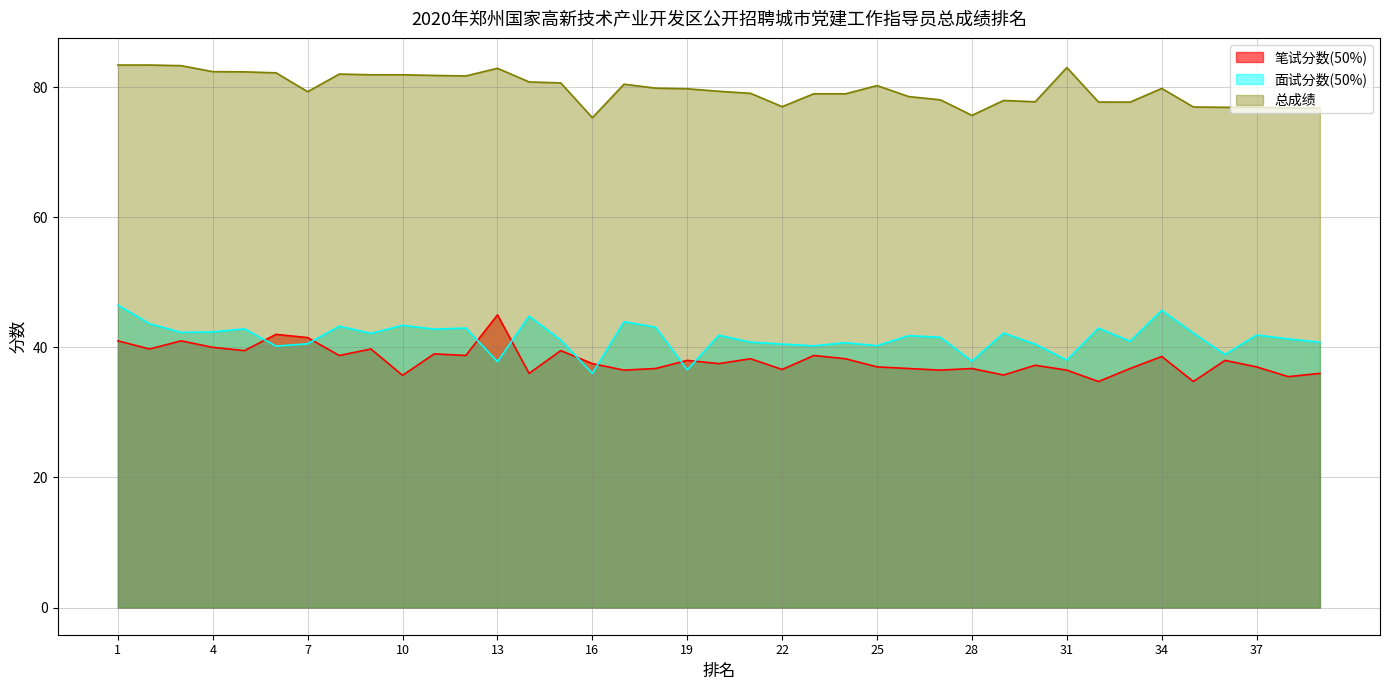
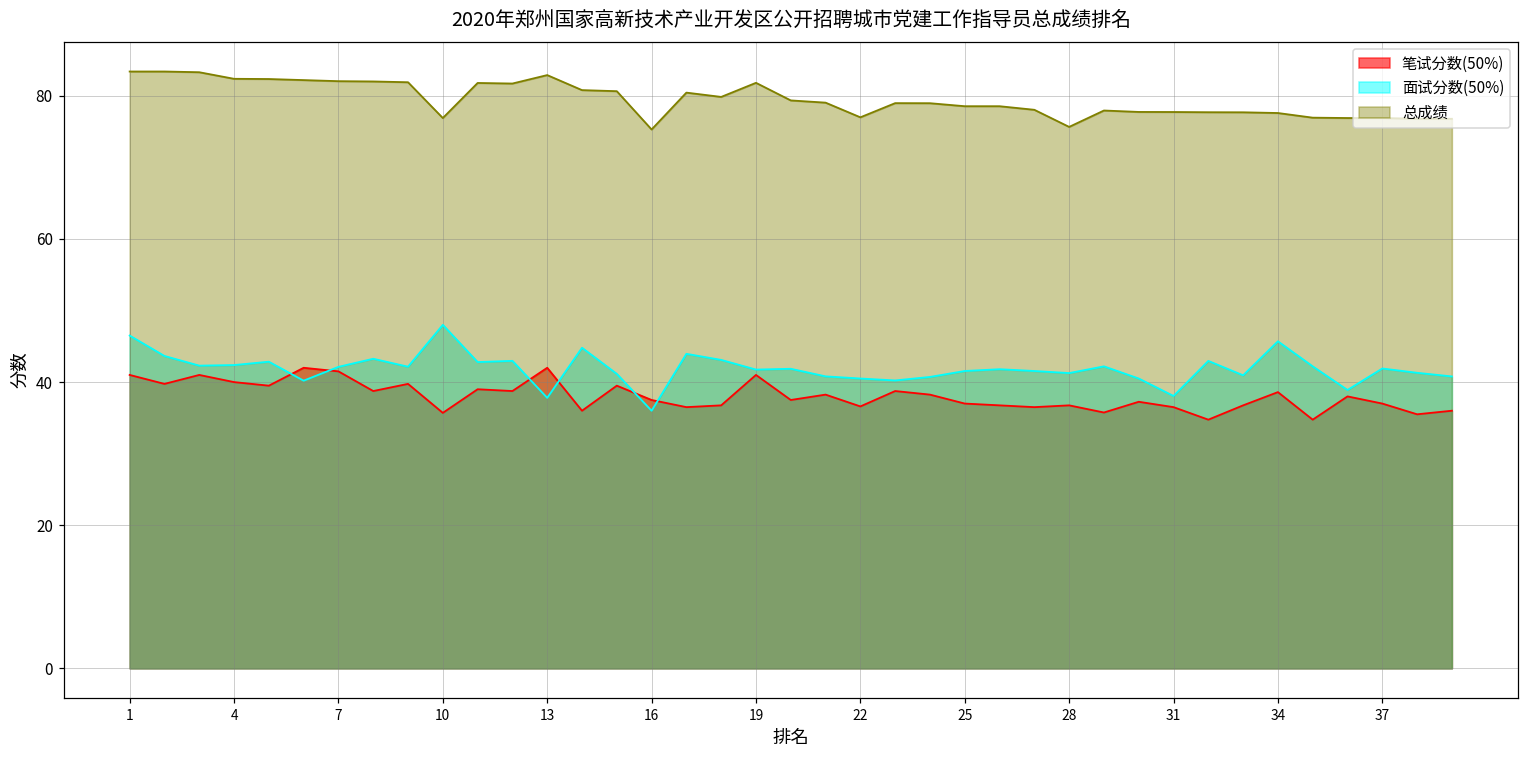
面试分数(50%), 7: 41 -> 42
总成绩, 7: 79 -> 82
面试分数(50%), 10: 43 -> 48
总成绩, 10: 82 -> 77
笔试分数(50%), 13: 45 -> 42
笔试分数(50%), 19: 38 -> 41
面试分数(50%), 19: 37 -> 42
总成绩, 19: 80 -> 82
面试分数(50%), 25: 40 -> 42
总成绩, 25: 80 -> 79
面试分数(50%), 28: 38 -> 41
总成绩, 31: 83 -> 78
总成绩, 34: 80 -> 78
